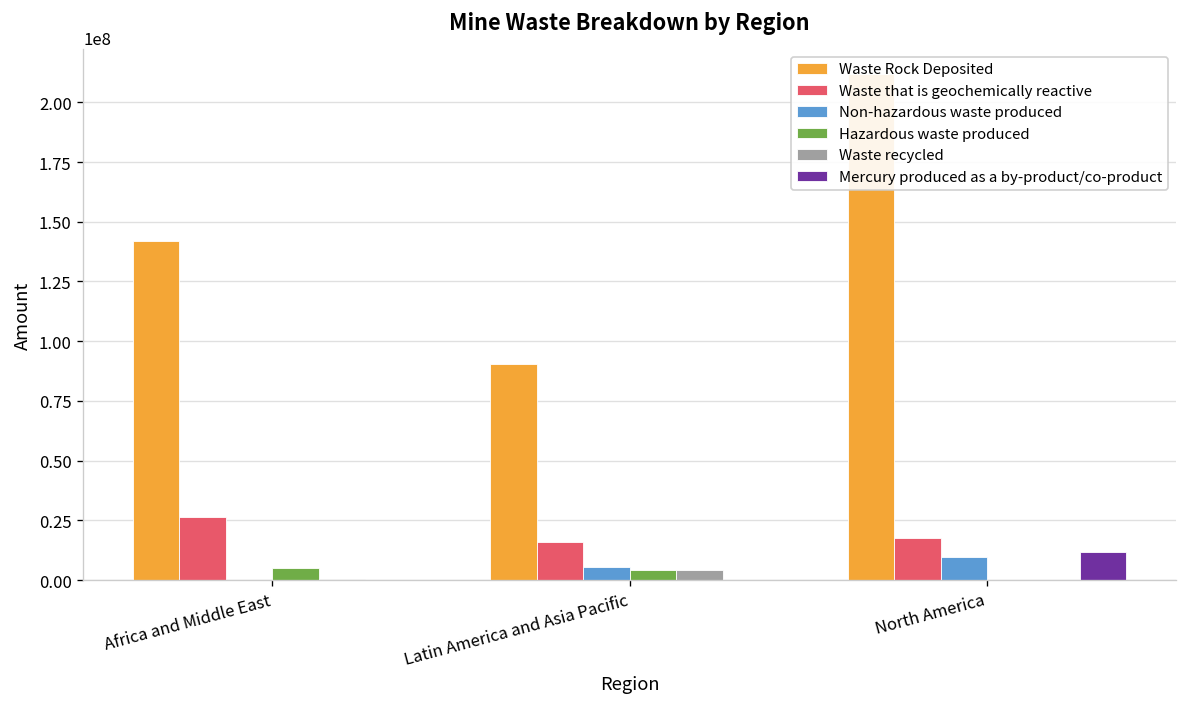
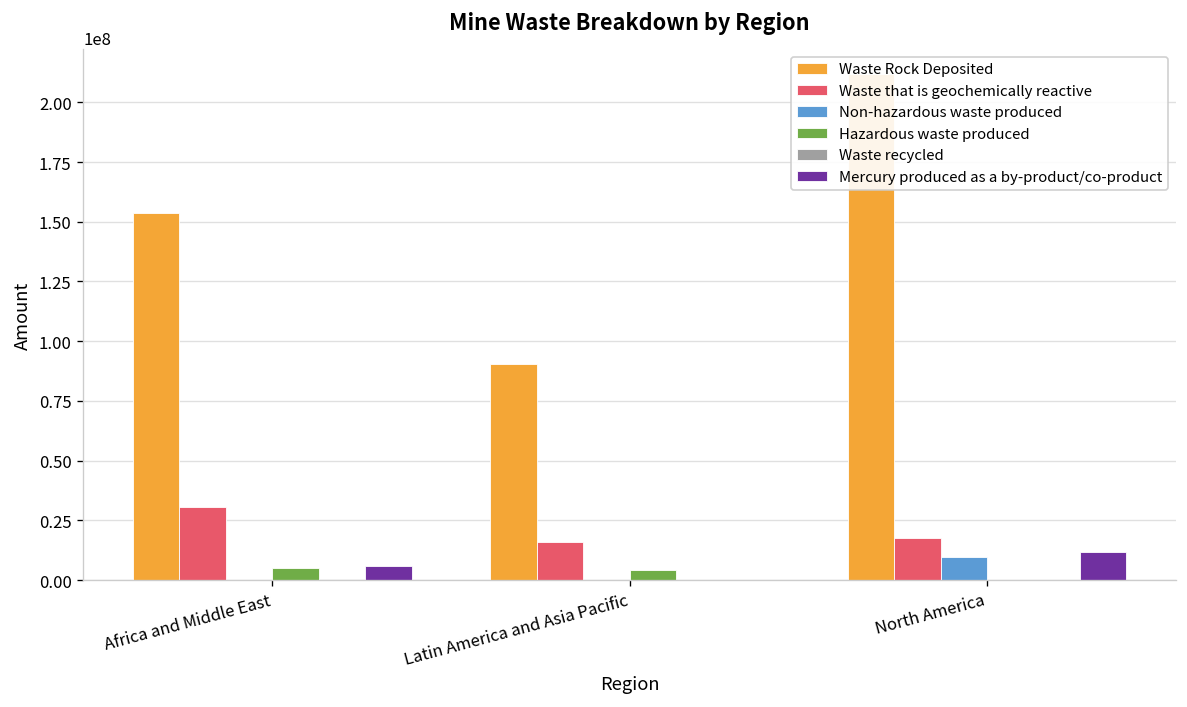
Waste Rock Deposited, Africa and Middle East: 142000000 -> 154000000
Waste that is geochemically reactive, Africa and Middle East: 27000000 -> 31000000
Mercury produced as a by-product/co-product, Africa and Middle East: 0 -> 6000000
Non-hazardous waste produced, Latin America and Asia Pacific: 5000000 -> 0
Waste recycled, Latin America and Asia Pacific: 4000000 -> 0
